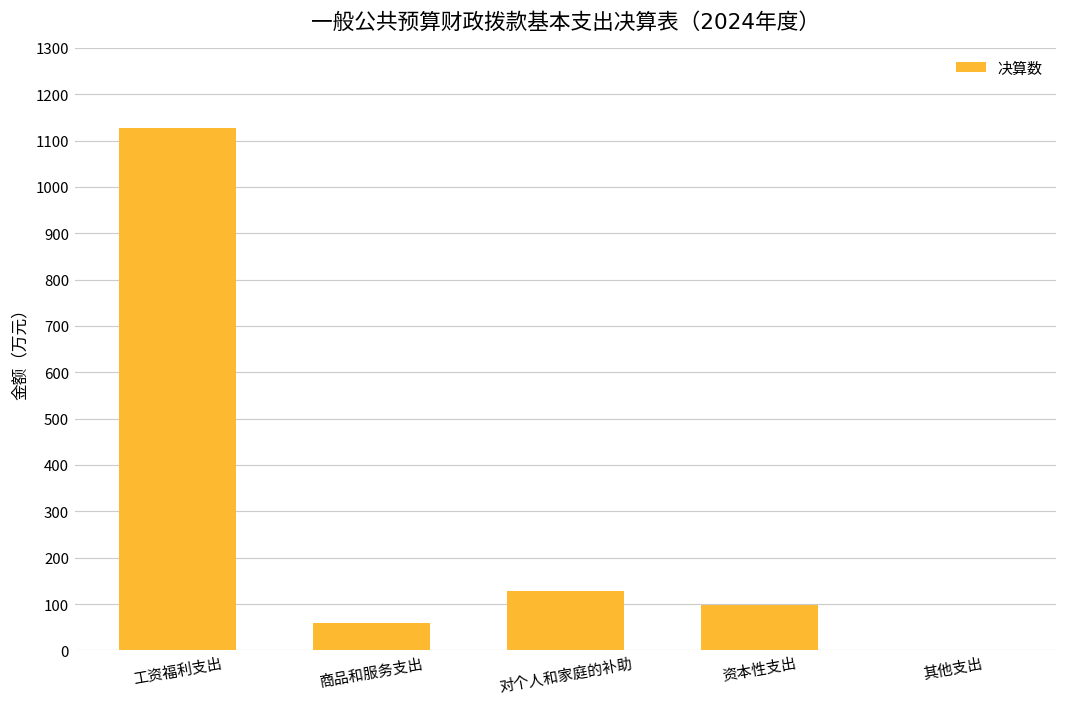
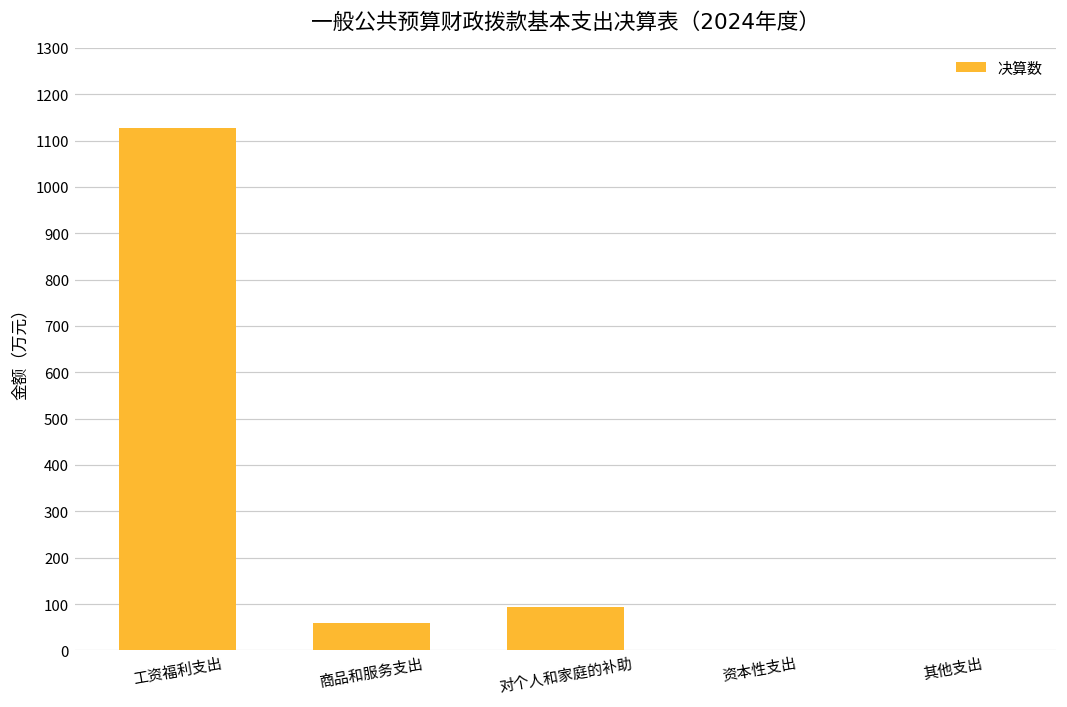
对个人和家庭的补助: 130 -> 90
资本性支出: 100 -> 0
